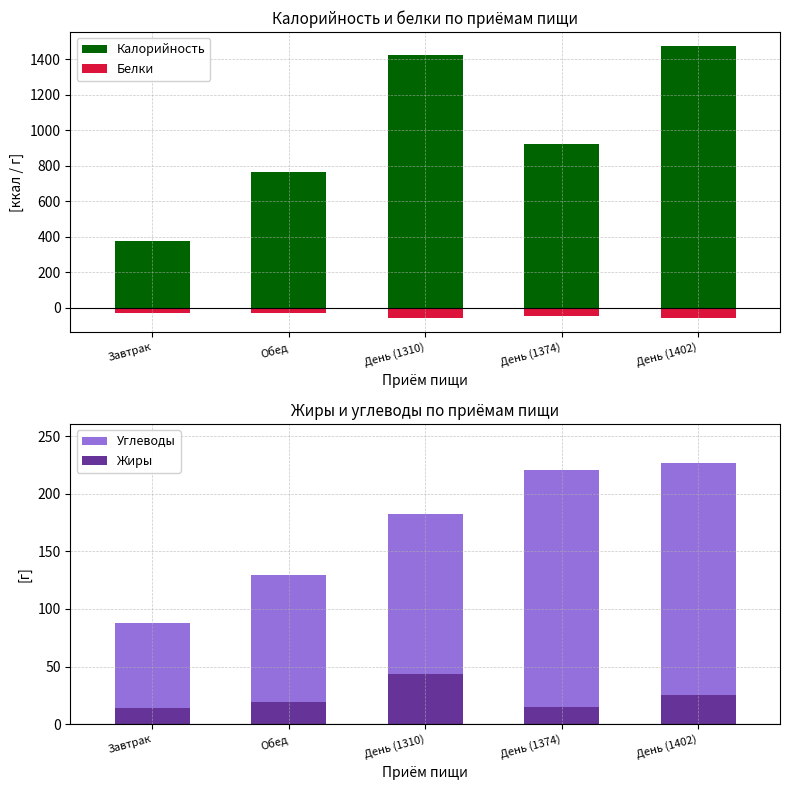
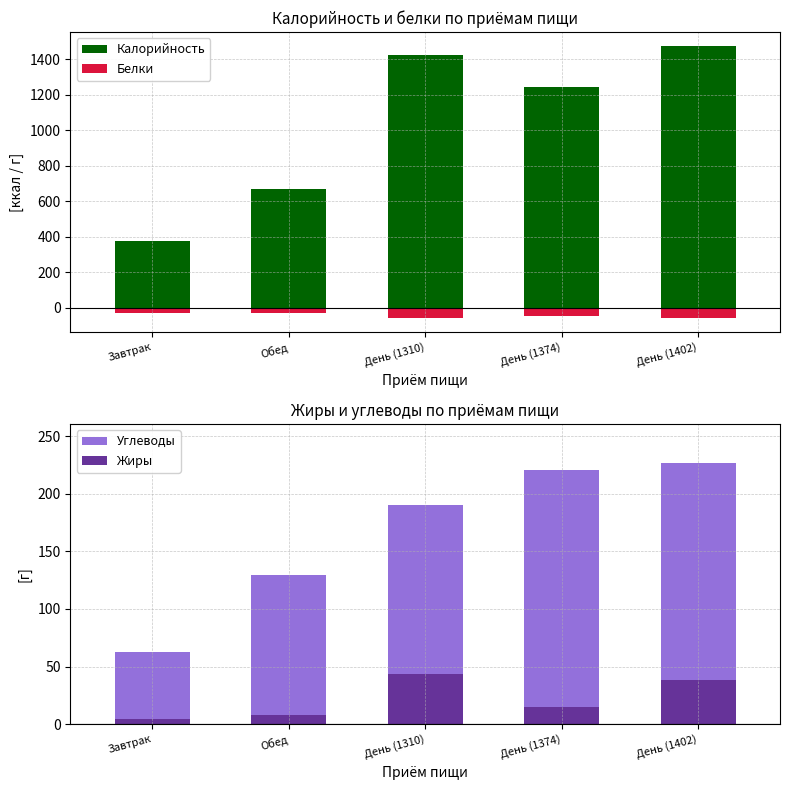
Калорийность и белки по приёмам пищи, Калорийность, Обед: 770 -> 670
Калорийность и белки по приёмам пищи, Калорийность, День (1374): 920 -> 1240
Жиры и углеводы по приёмам пищи, Углеводы, Завтрак: 88 -> 63
Жиры и углеводы по приёмам пищи, Жиры, Завтрак: 14 -> 4
Жиры и углеводы по приёмам пищи, Жиры, Обед: 19 -> 8
Жиры и углеводы по приёмам пищи, Углеводы, День (1310): 183 -> 190
Жиры и углеводы по приёмам пищи, Жиры, День (1402): 25 -> 38
